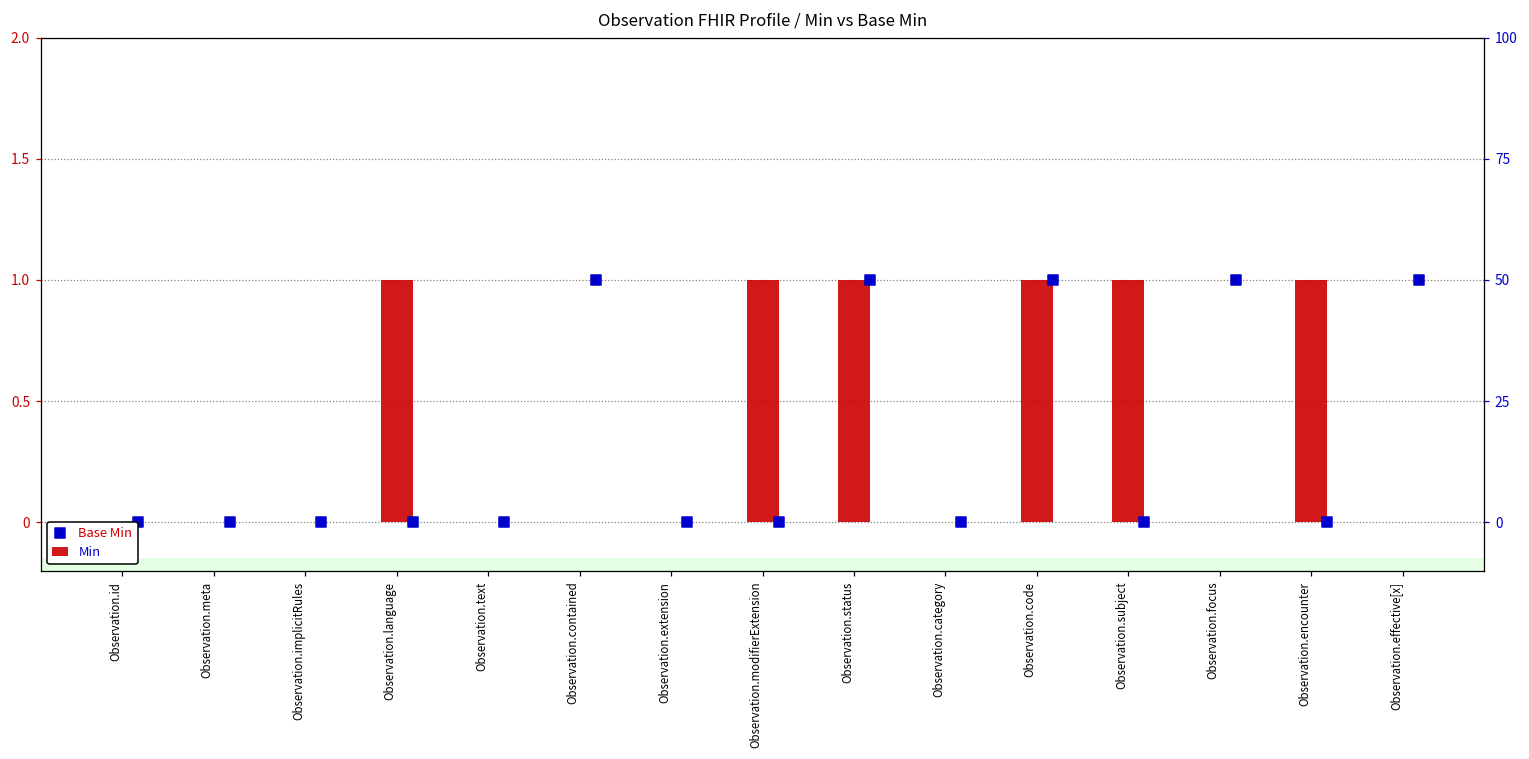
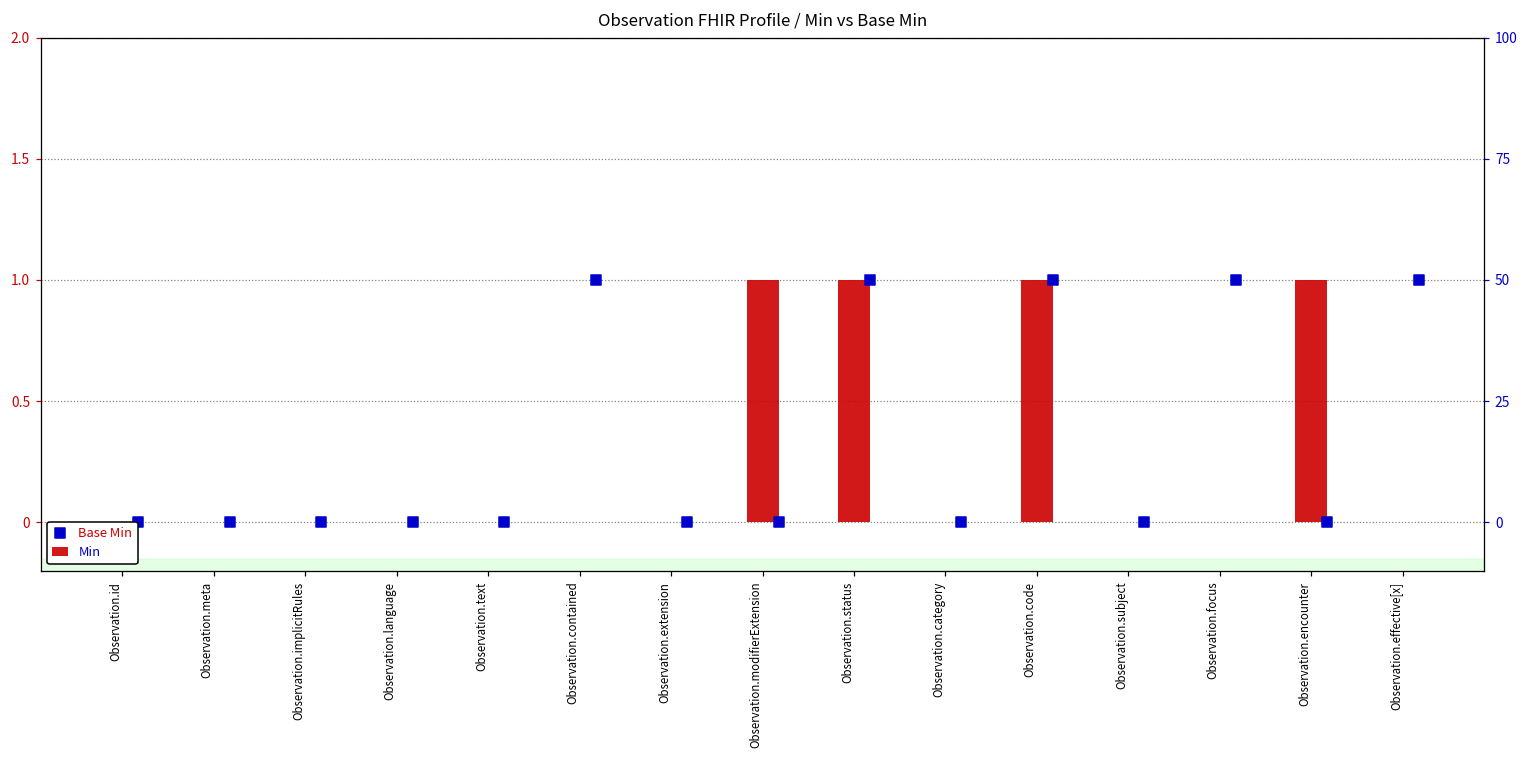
Min, Observation.language: 1 -> 0
Min, Observation.subject: 1 -> 0
